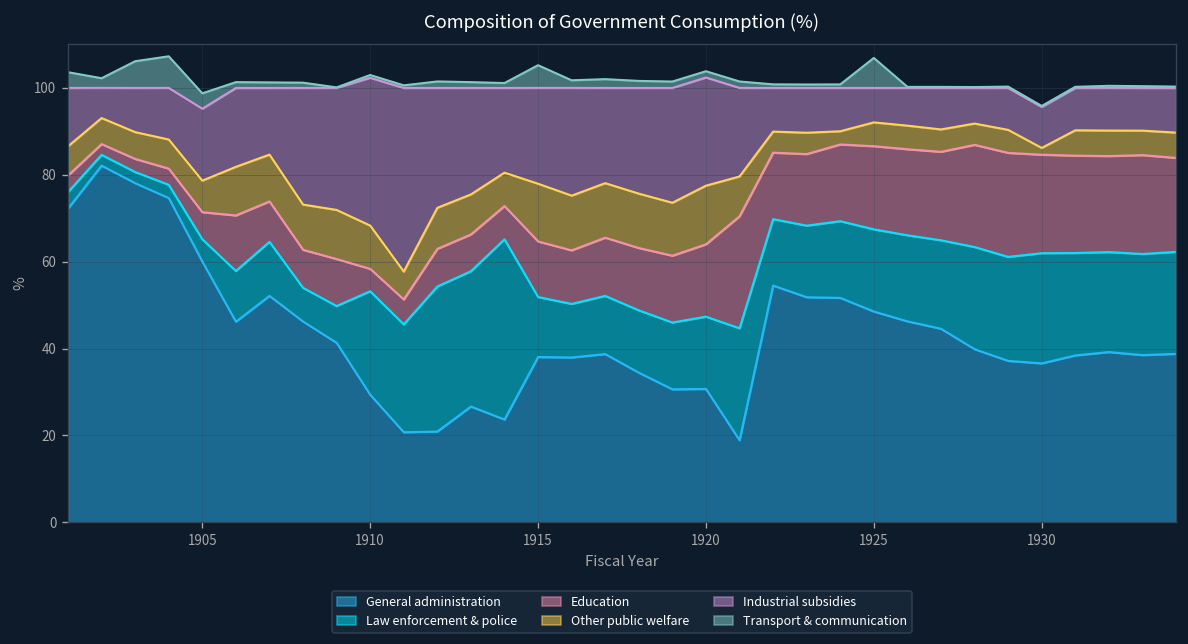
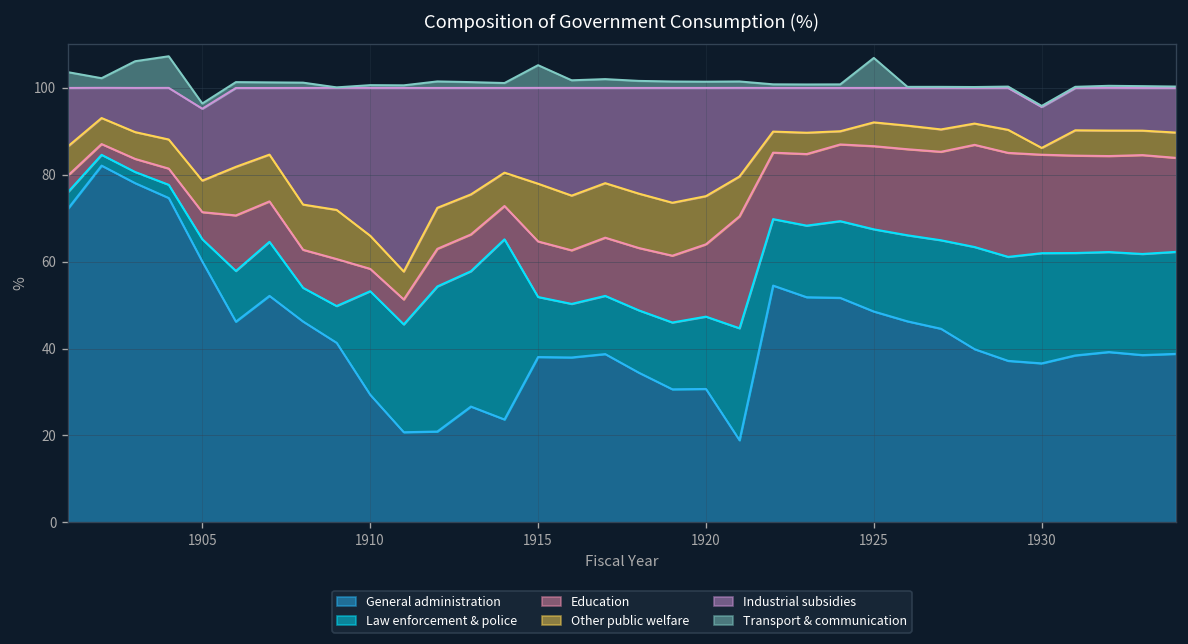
Transport & communication, 1905: 4 -> 1
Other public welfare, 1910: 10 -> 8
Other public welfare, 1920: 14 -> 11
